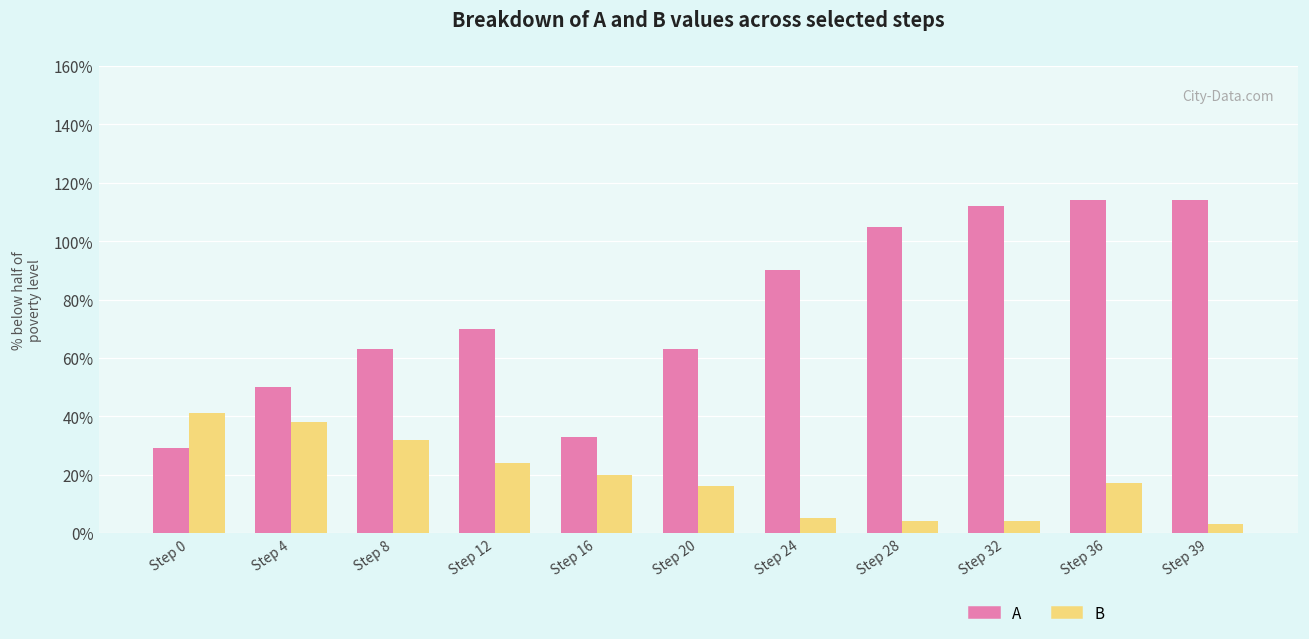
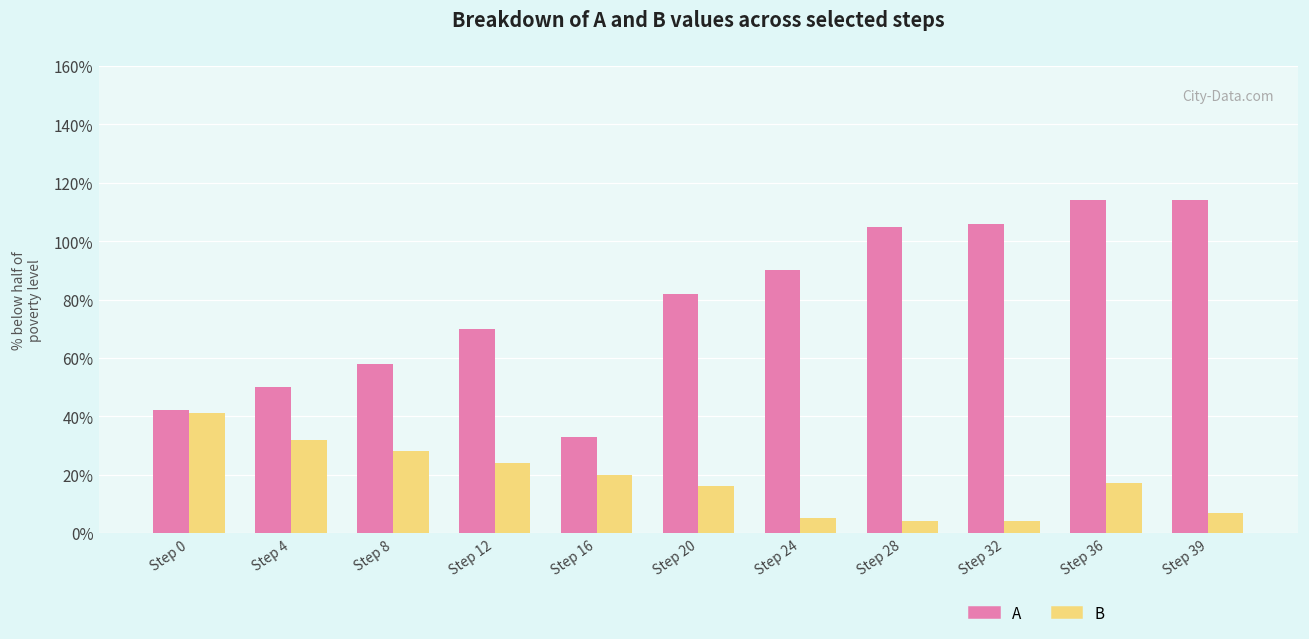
A, Step 0: 29% -> 42%
B, Step 4: 38% -> 32%
A, Step 8: 63% -> 58%
B, Step 8: 32% -> 28%
A, Step 20: 63% -> 82%
A, Step 32: 112% -> 106%
B, Step 39: 3% -> 7%
